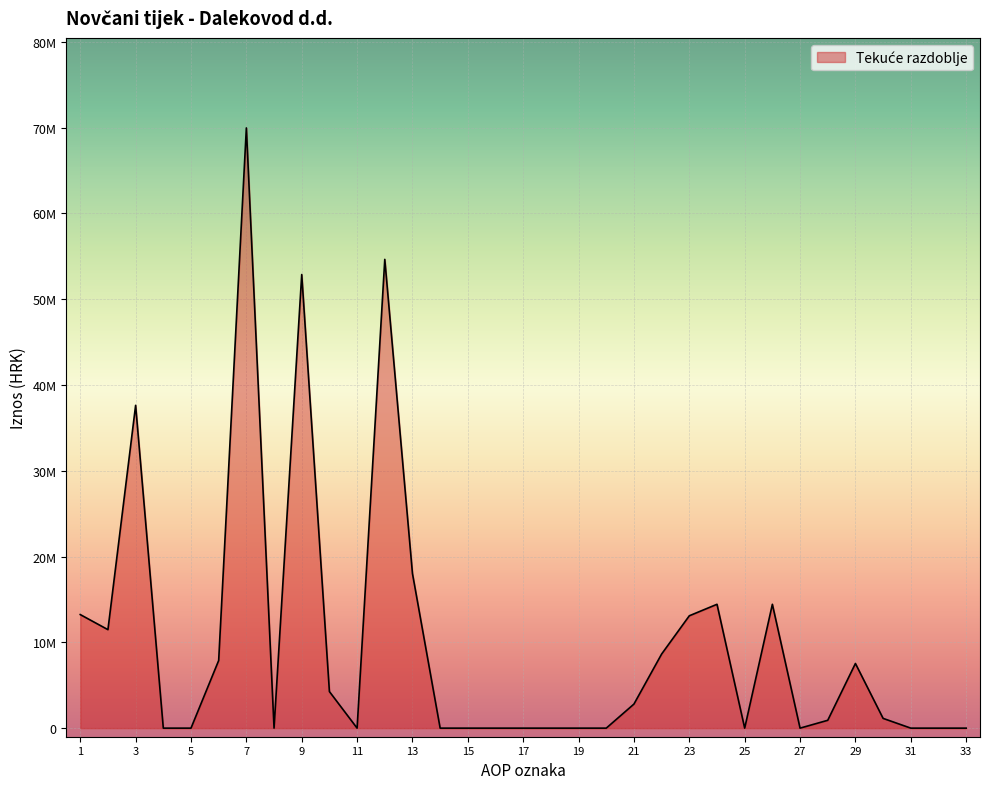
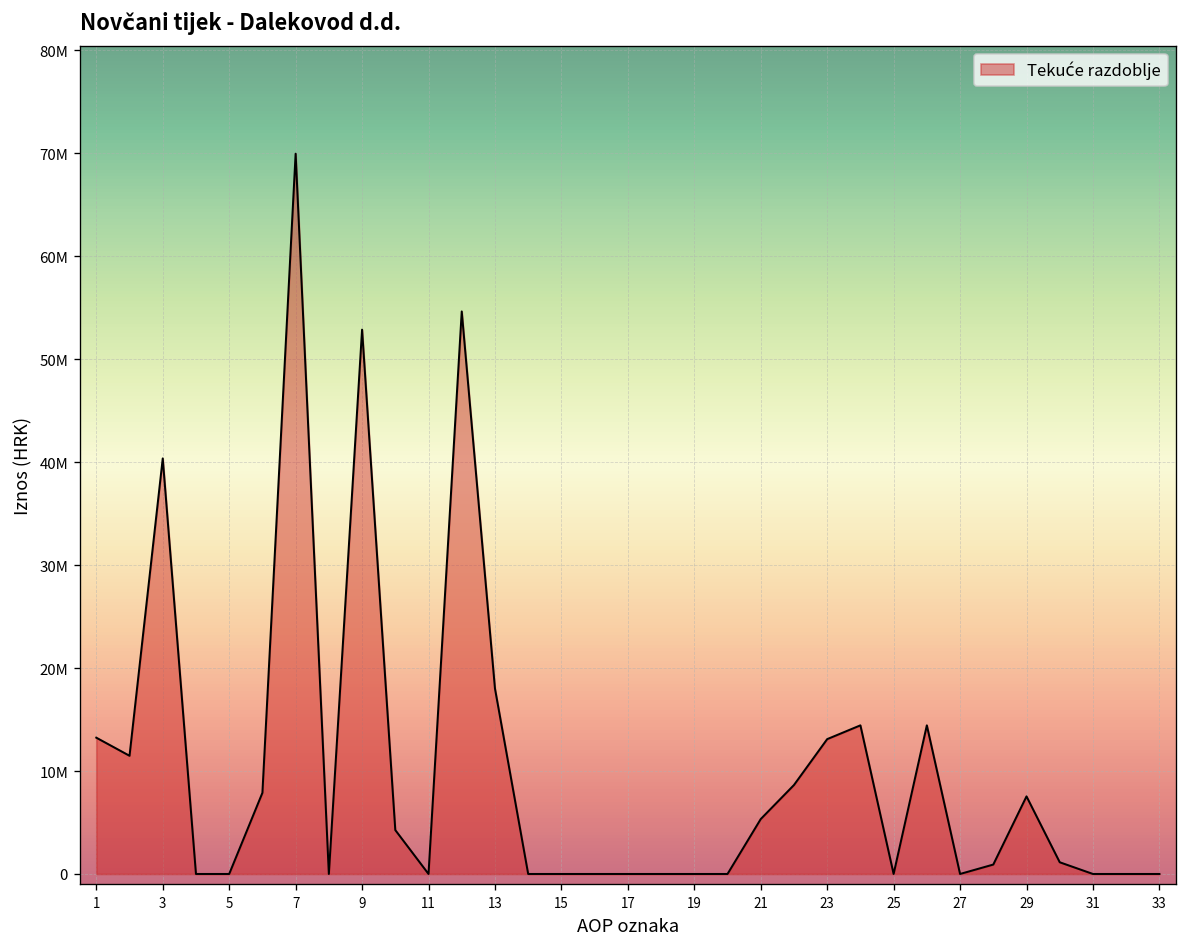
3: 38000000 -> 40000000
21: 3000000 -> 5000000
